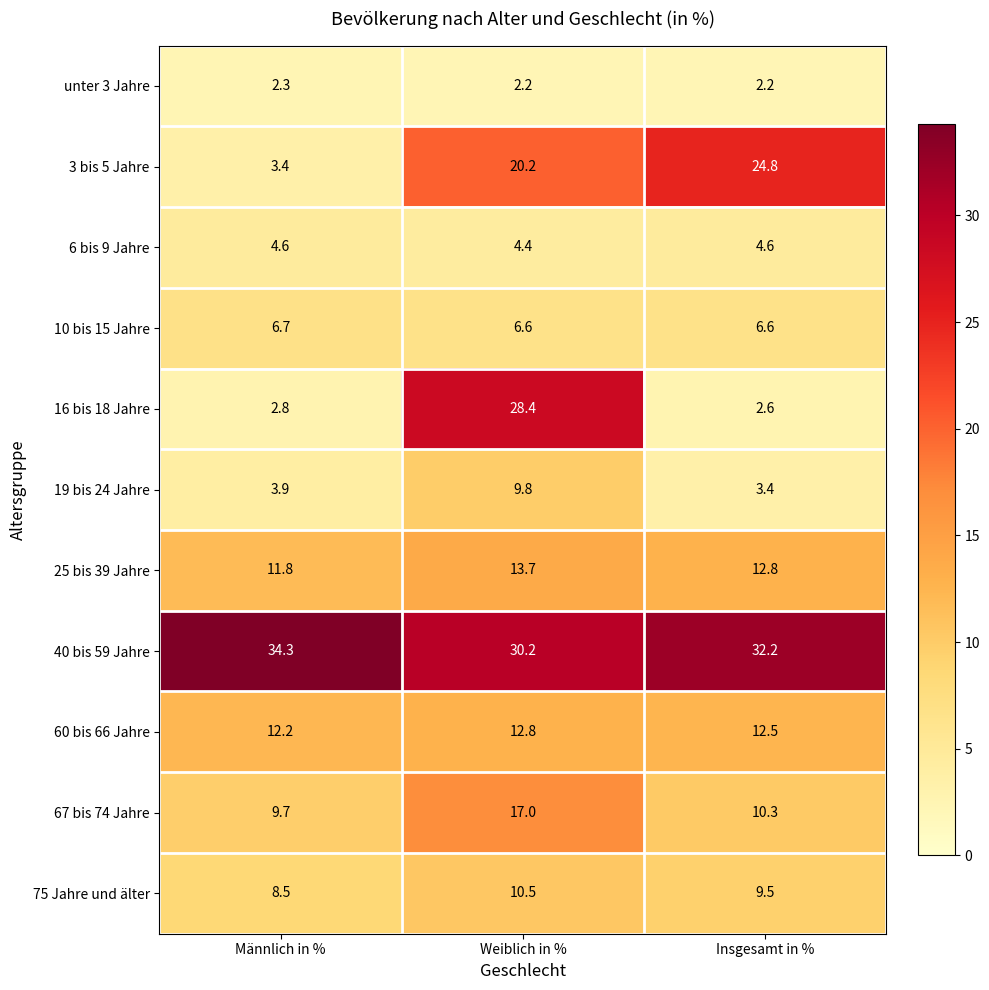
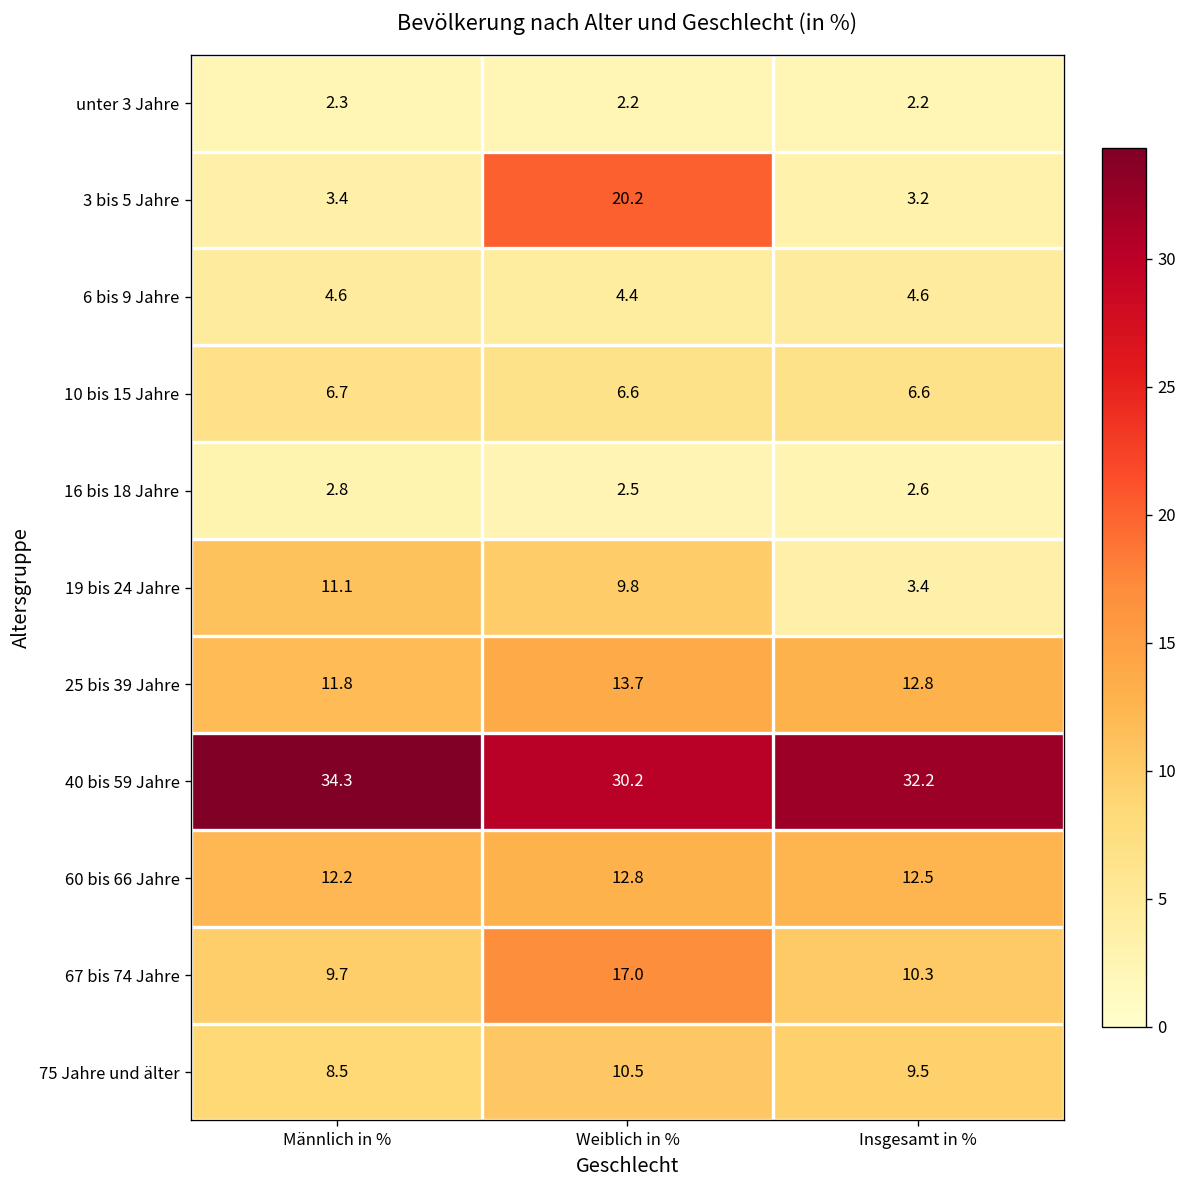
3 bis 5 Jahre, Insgesamt in %: 24.8 -> 3.2
16 bis 18 Jahre, Weiblich in %: 28.4 -> 2.5
19 bis 24 Jahre, Männlich in %: 3.9 -> 11.1
